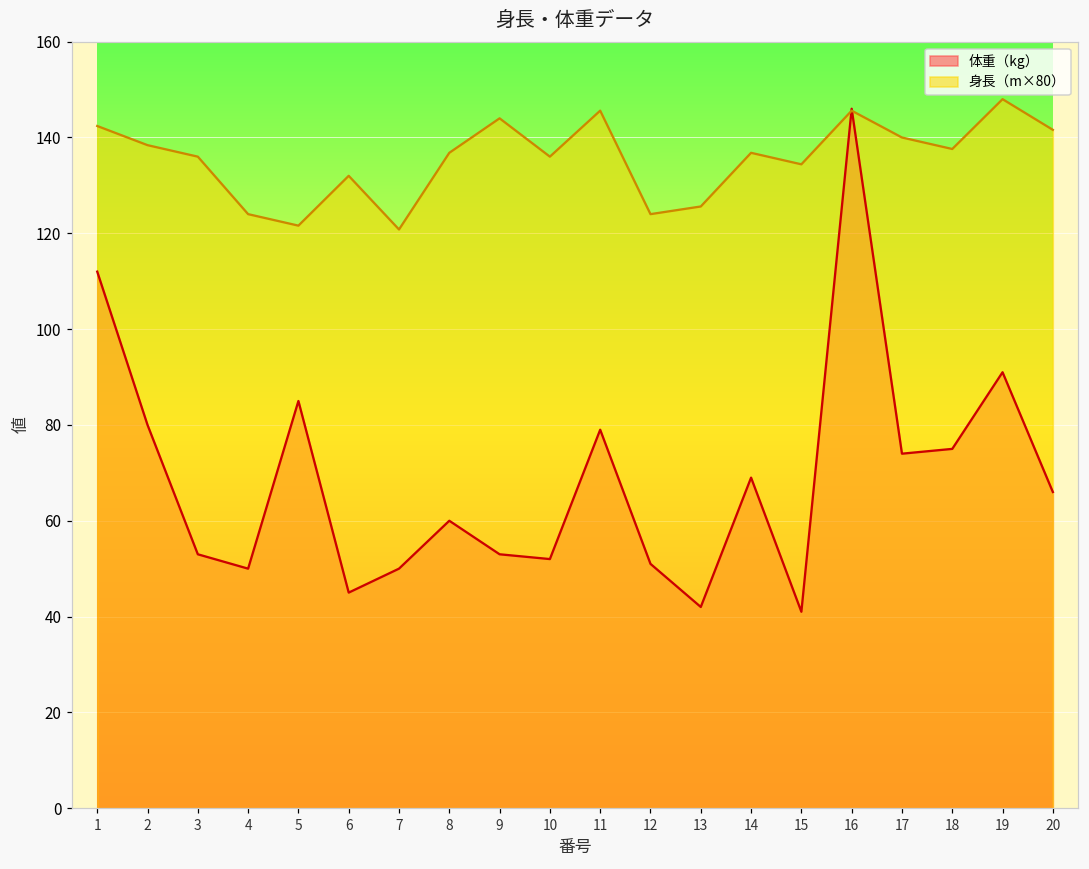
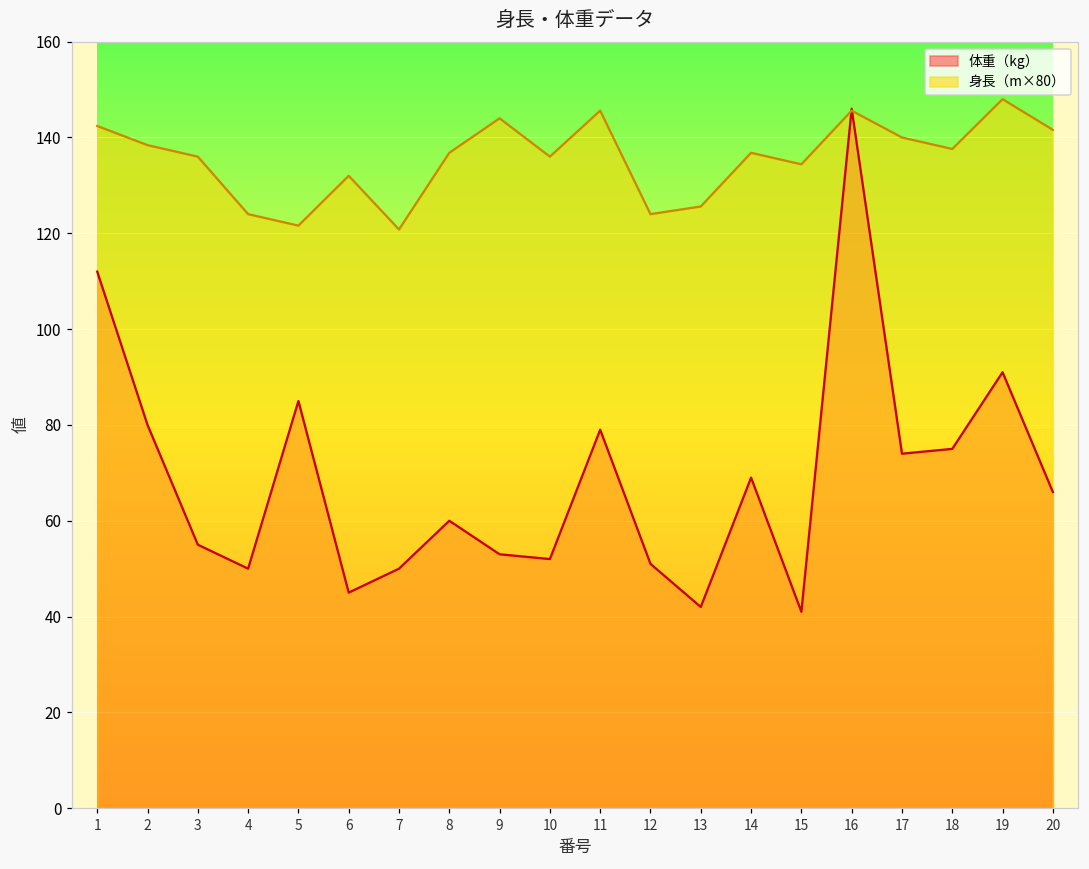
体重（kg）, 3: 53 -> 55
